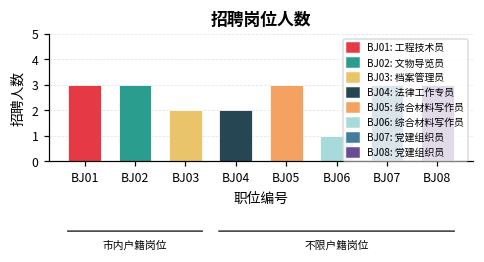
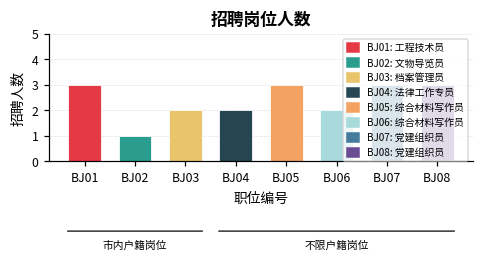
BJ02: 3 -> 1
BJ06: 1 -> 2
